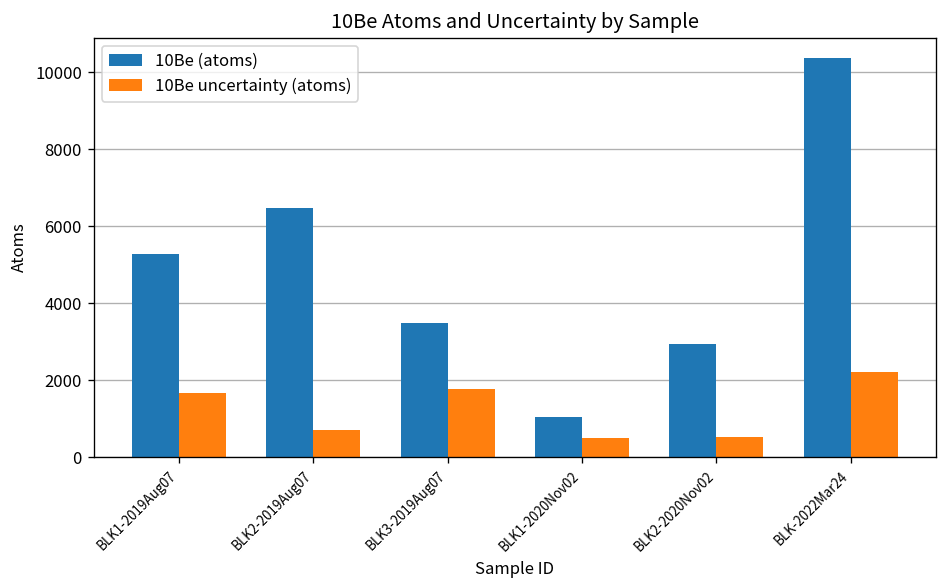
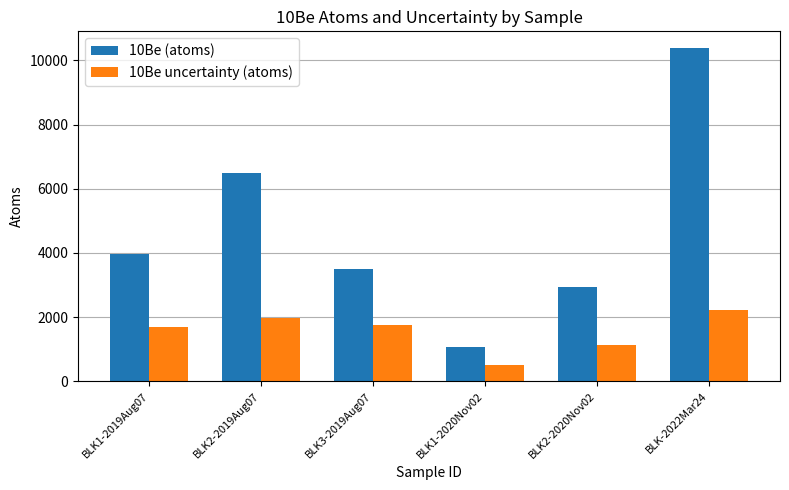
10Be (atoms), BLK1-2019Aug07: 5300 -> 4000
10Be uncertainty (atoms), BLK2-2019Aug07: 700 -> 2000
10Be uncertainty (atoms), BLK2-2020Nov02: 500 -> 1100
